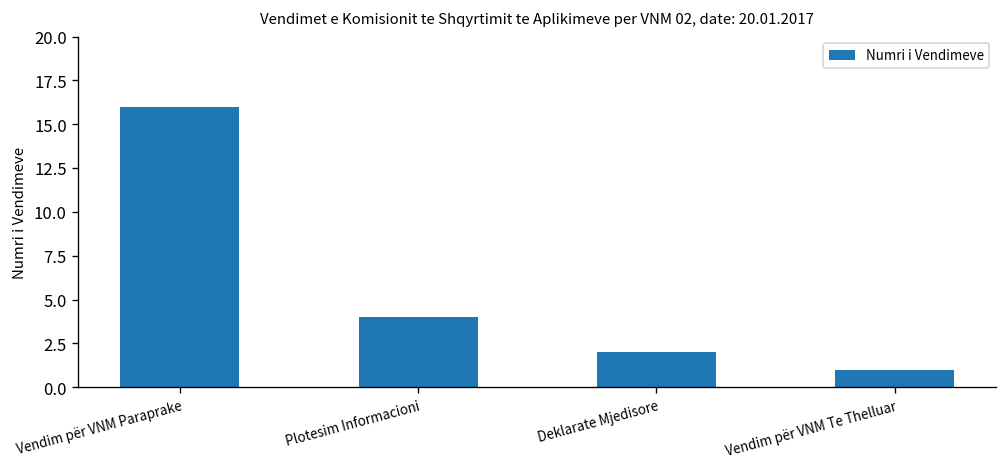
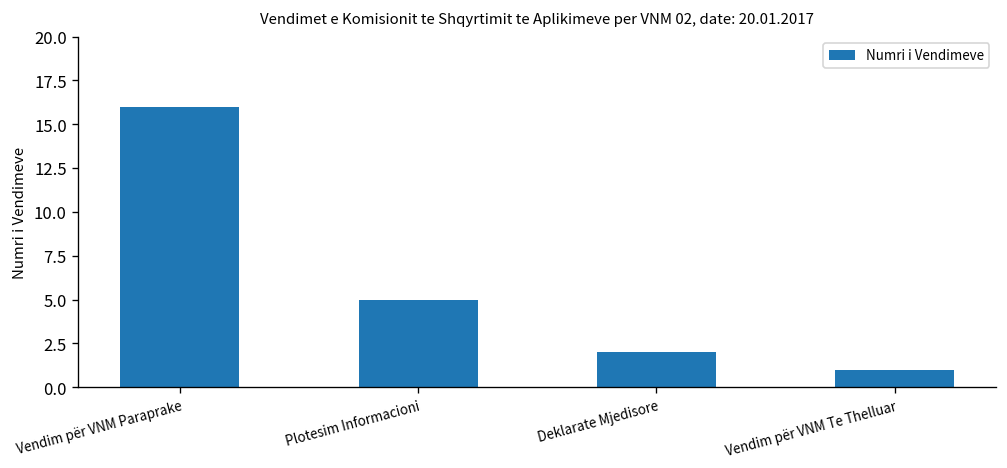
Plotesim Informacioni: 4 -> 5
